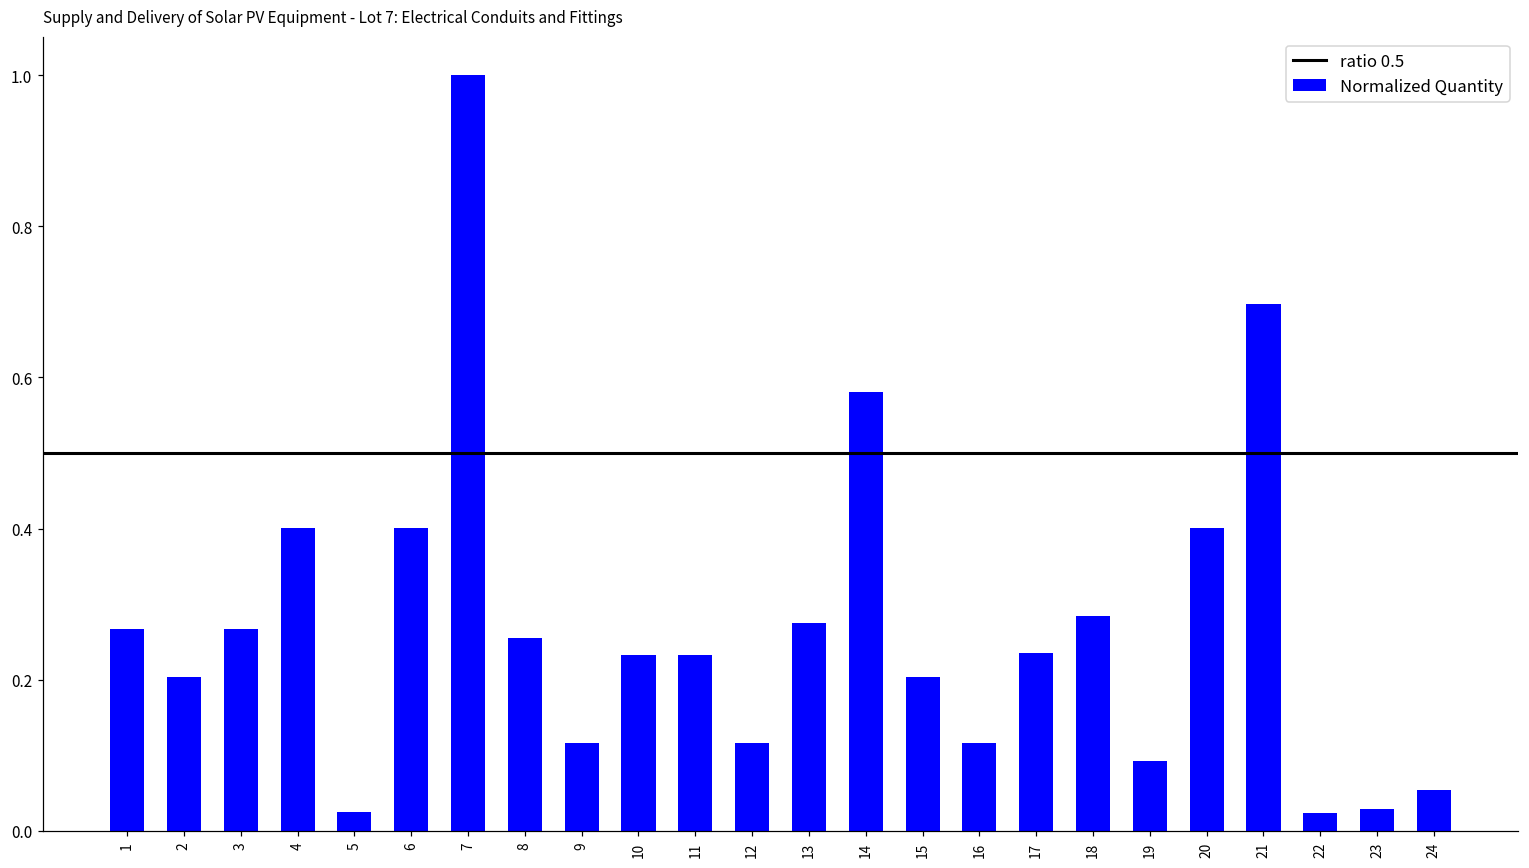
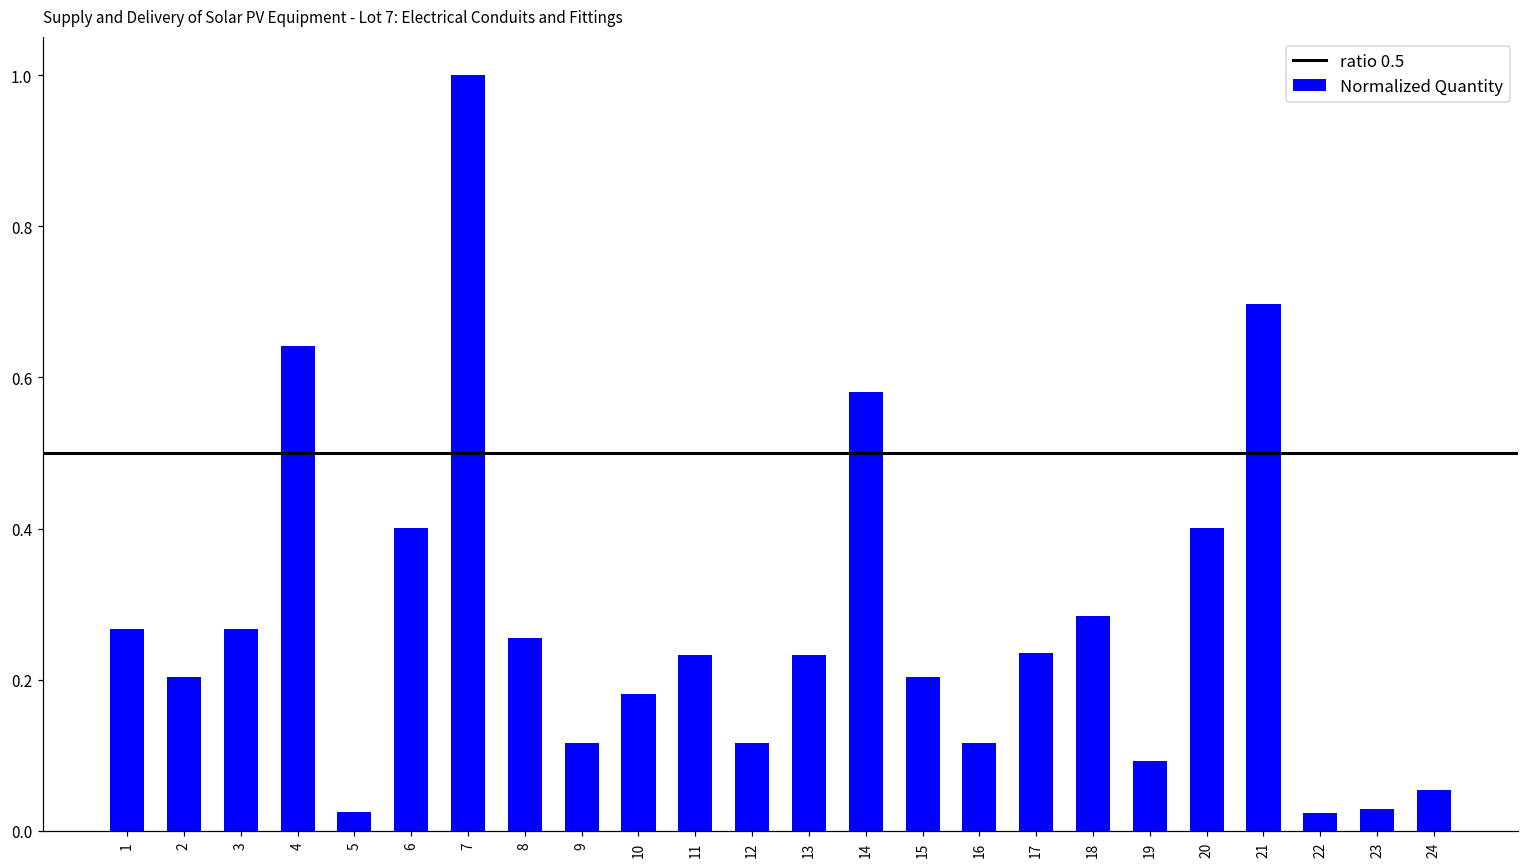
4: 0.40 -> 0.64
10: 0.23 -> 0.18
13: 0.28 -> 0.23
